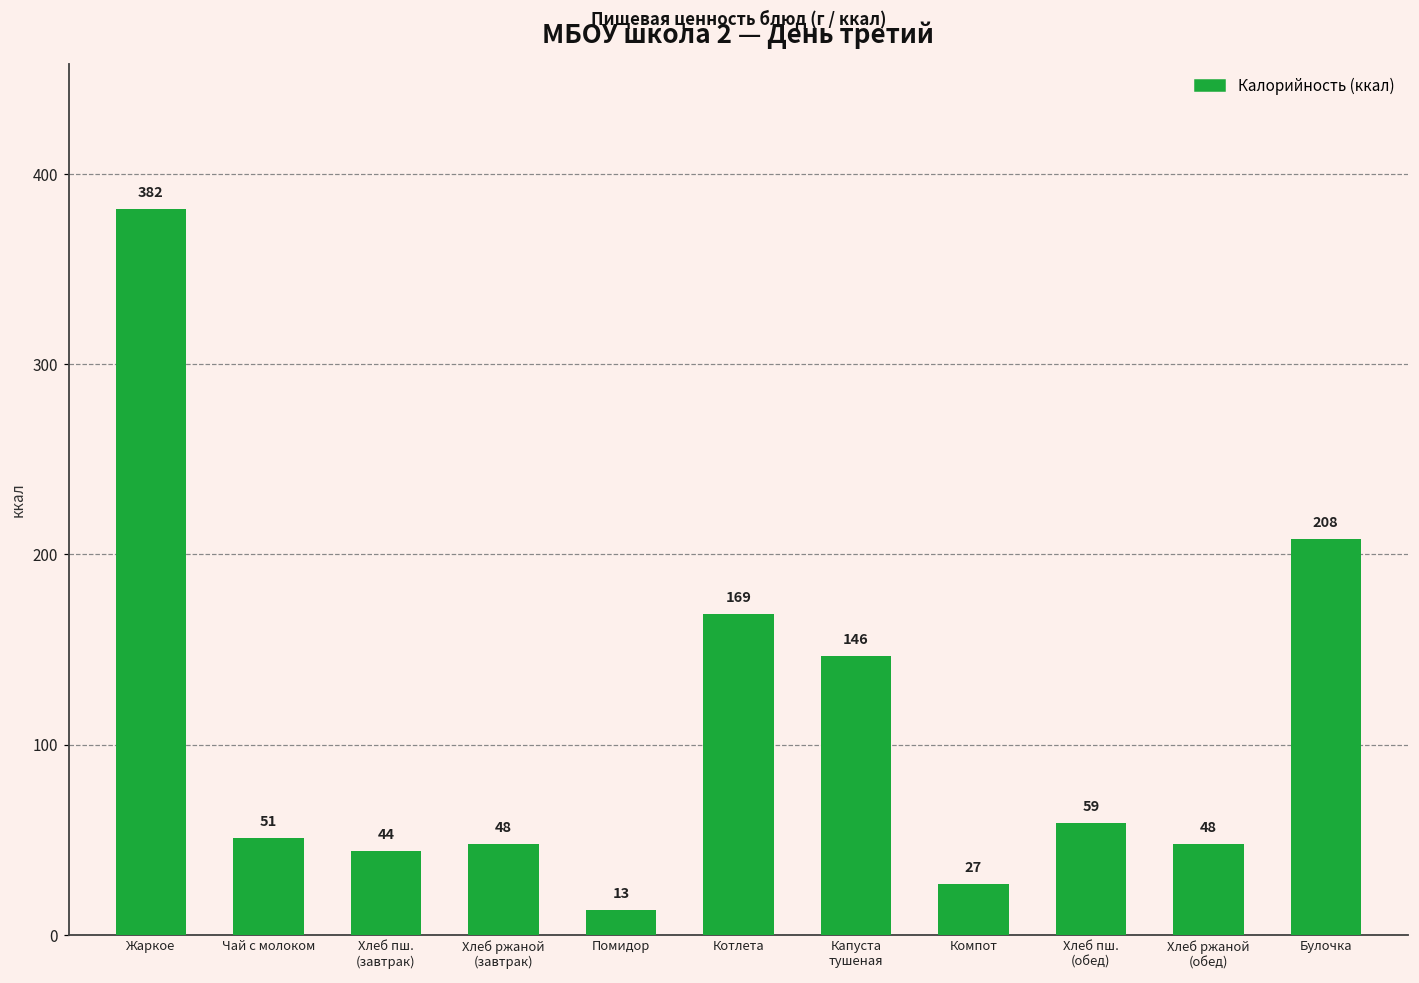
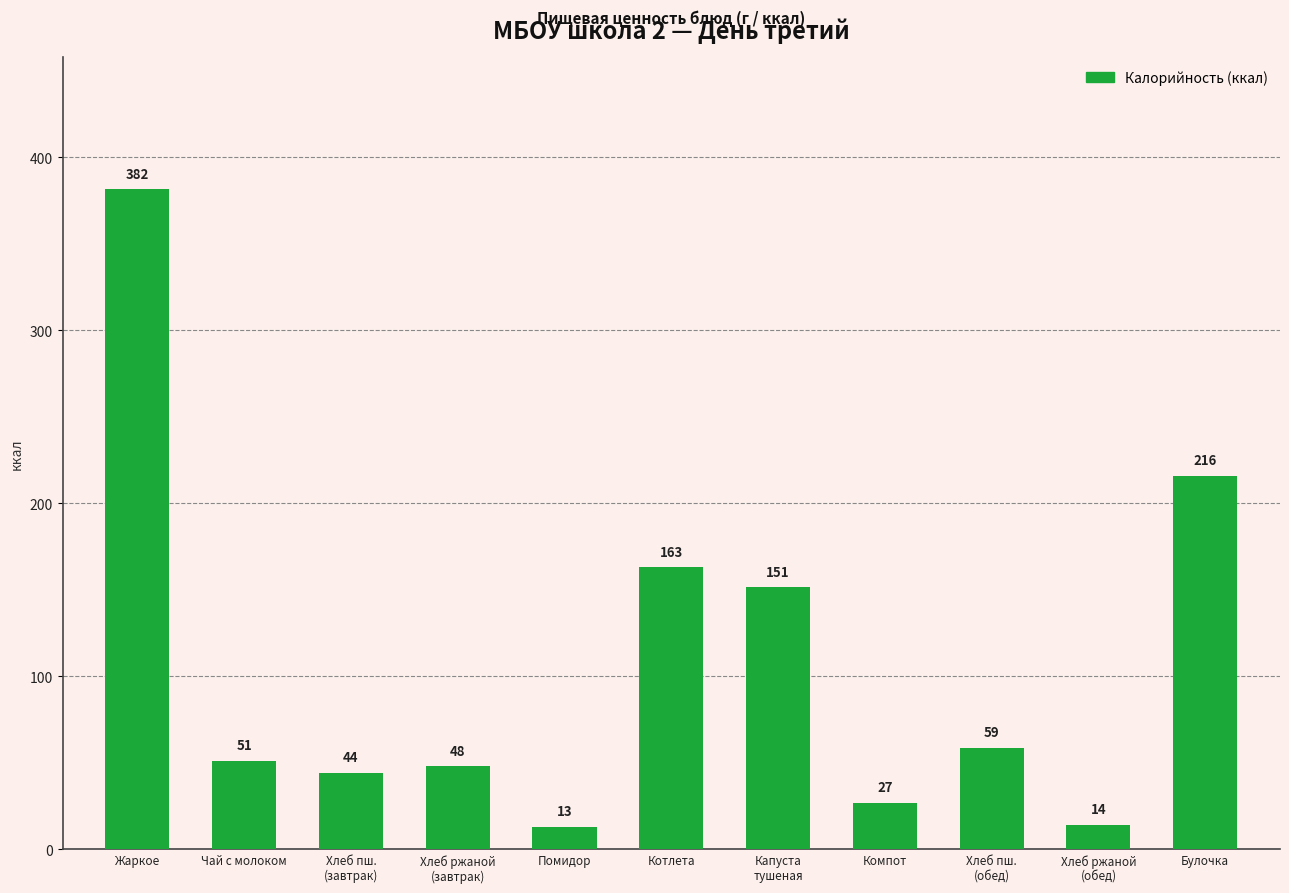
Котлета: 169 -> 163
Капуста тушеная: 146 -> 151
Хлеб ржаной (обед): 48 -> 14
Булочка: 208 -> 216
